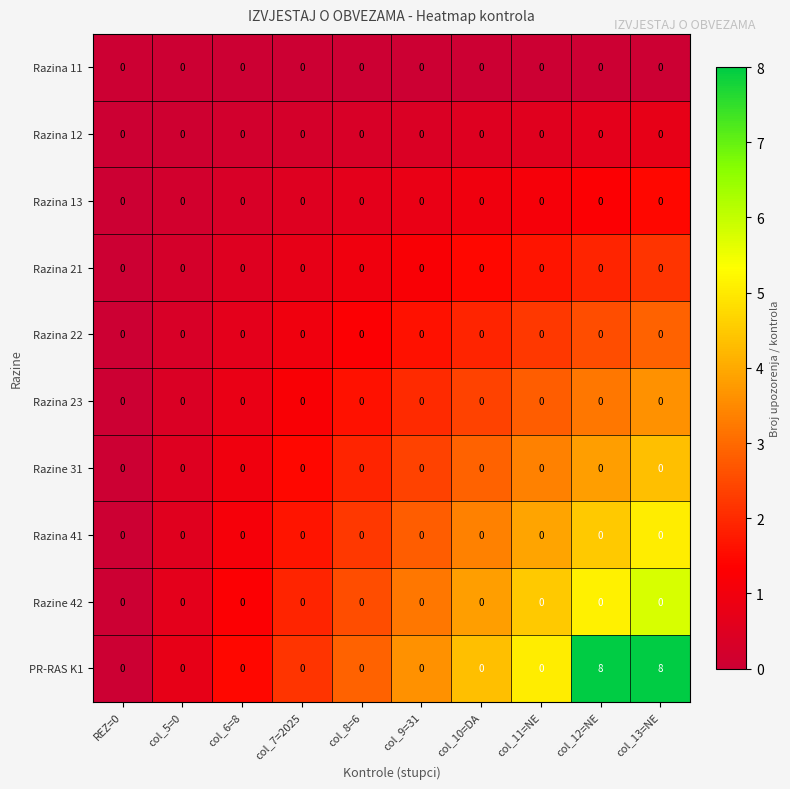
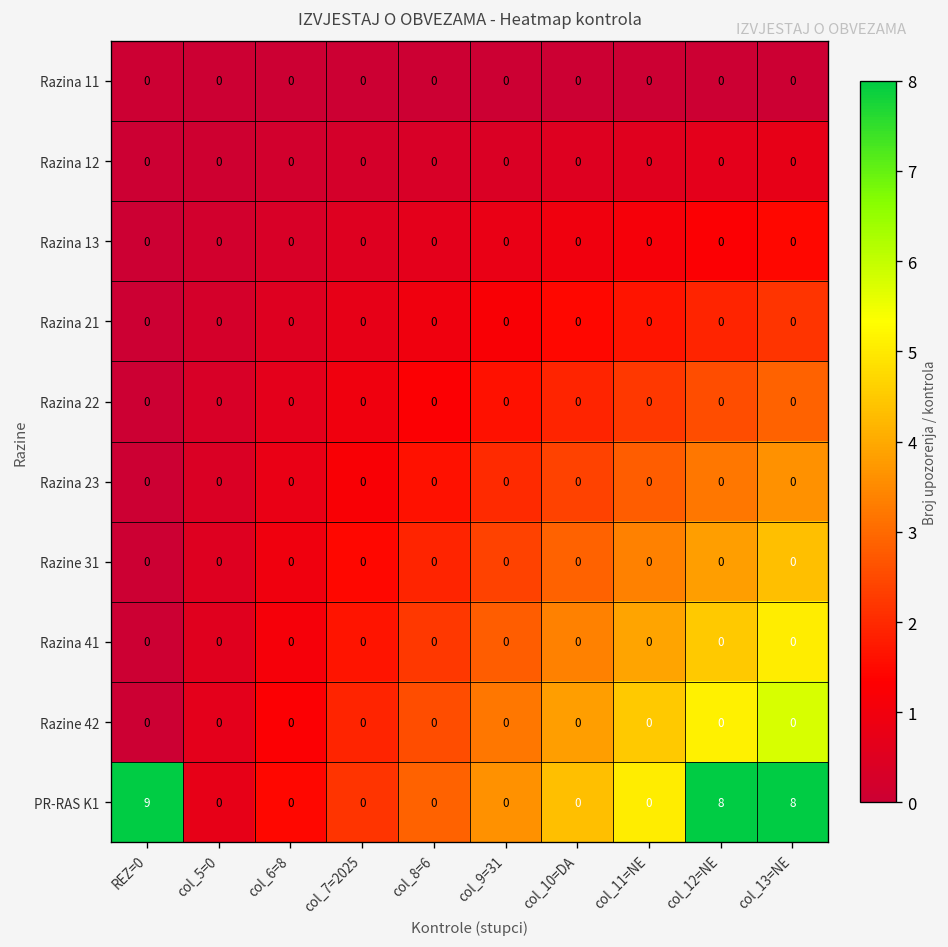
PR-RAS K1, REZ=0: 0 -> 9
